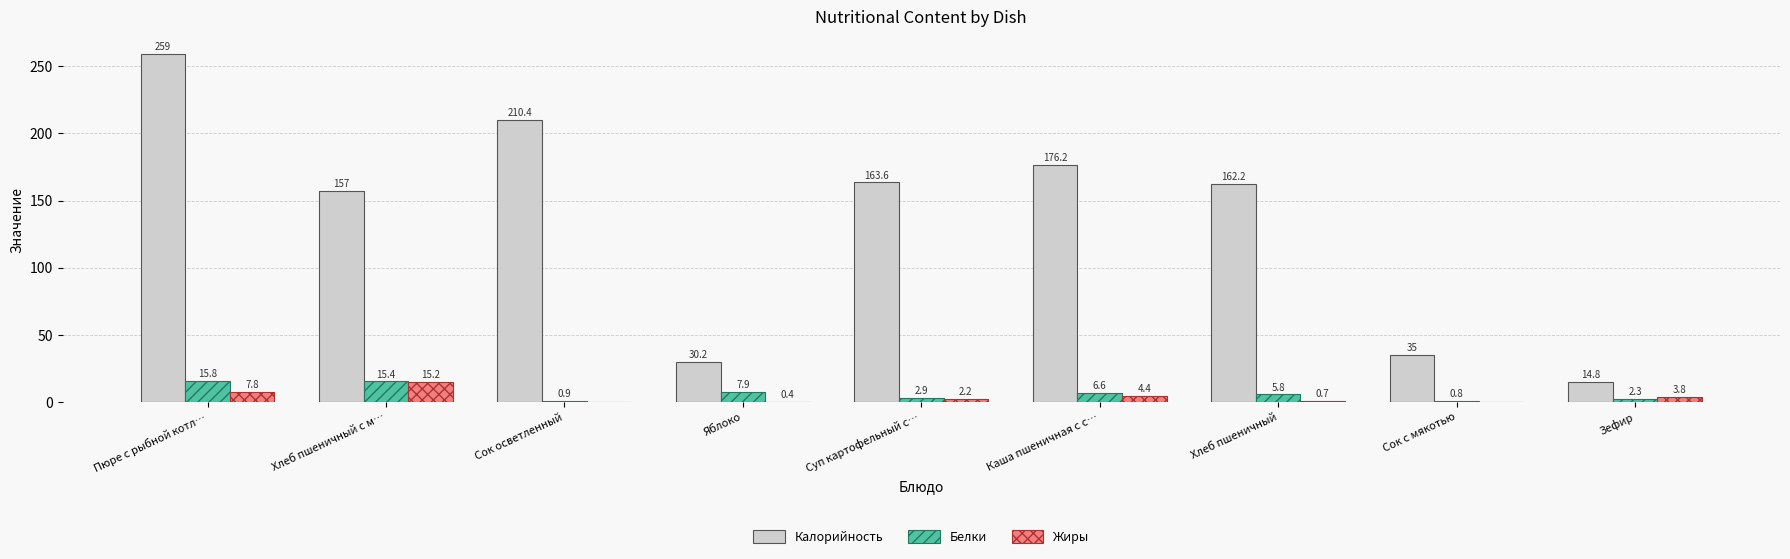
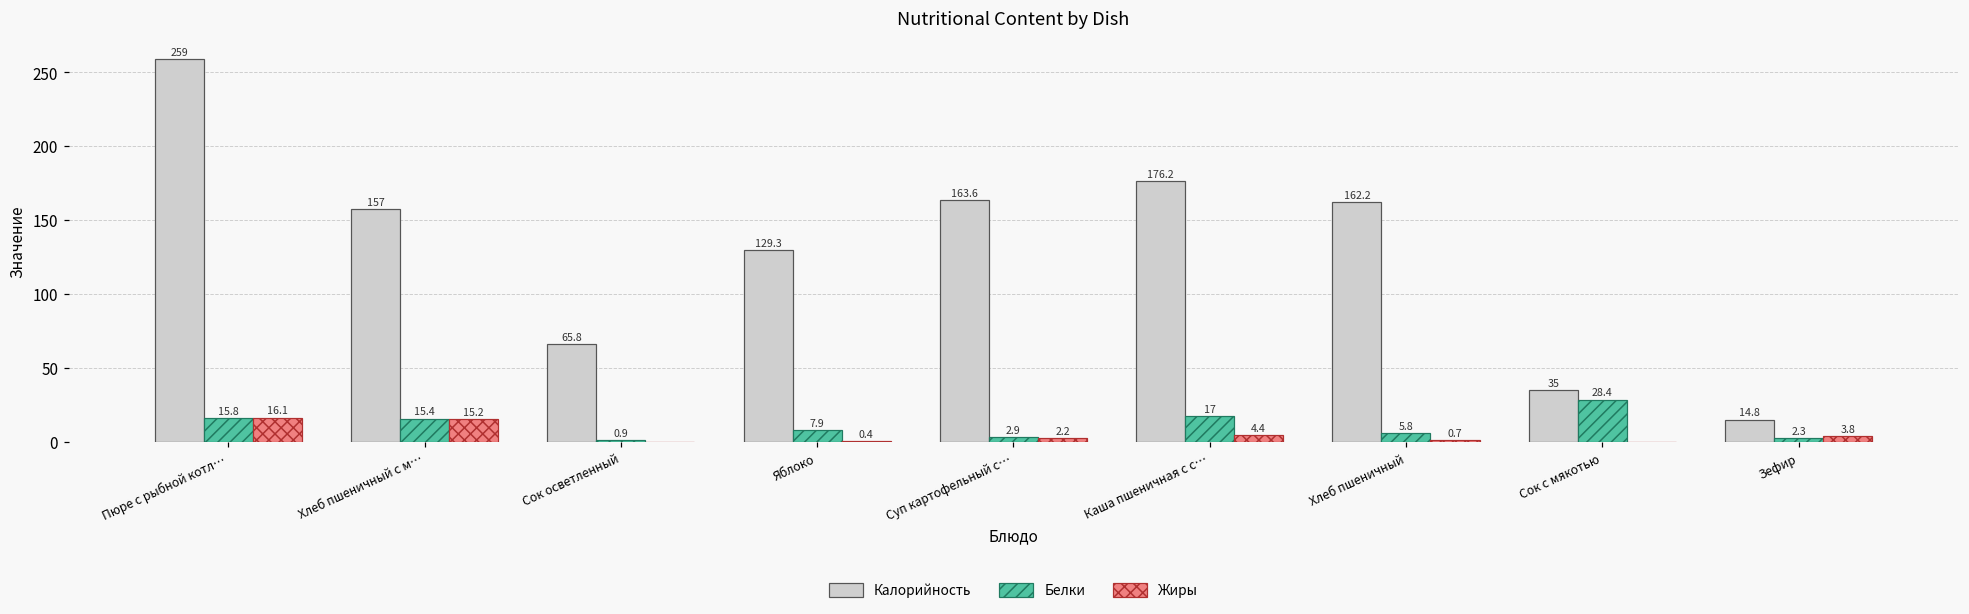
Жиры, Пюре с рыбной котл…: 7.8 -> 16.1
Калорийность, Сок осветленный: 210.4 -> 65.8
Калорийность, Яблоко: 30.2 -> 129.3
Белки, Каша пшеничная с с…: 6.6 -> 17
Белки, Сок с мякотью: 0.8 -> 28.4
